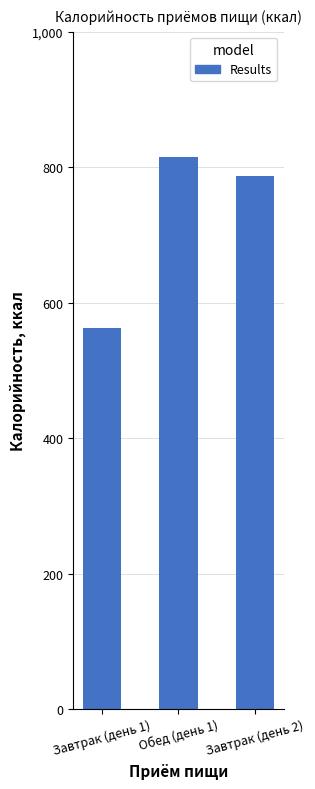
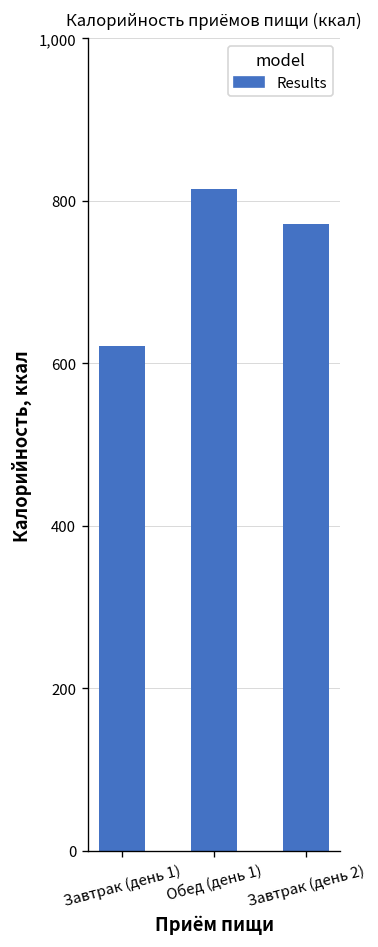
Завтрак (день 1): 560 -> 620
Завтрак (день 2): 790 -> 770
